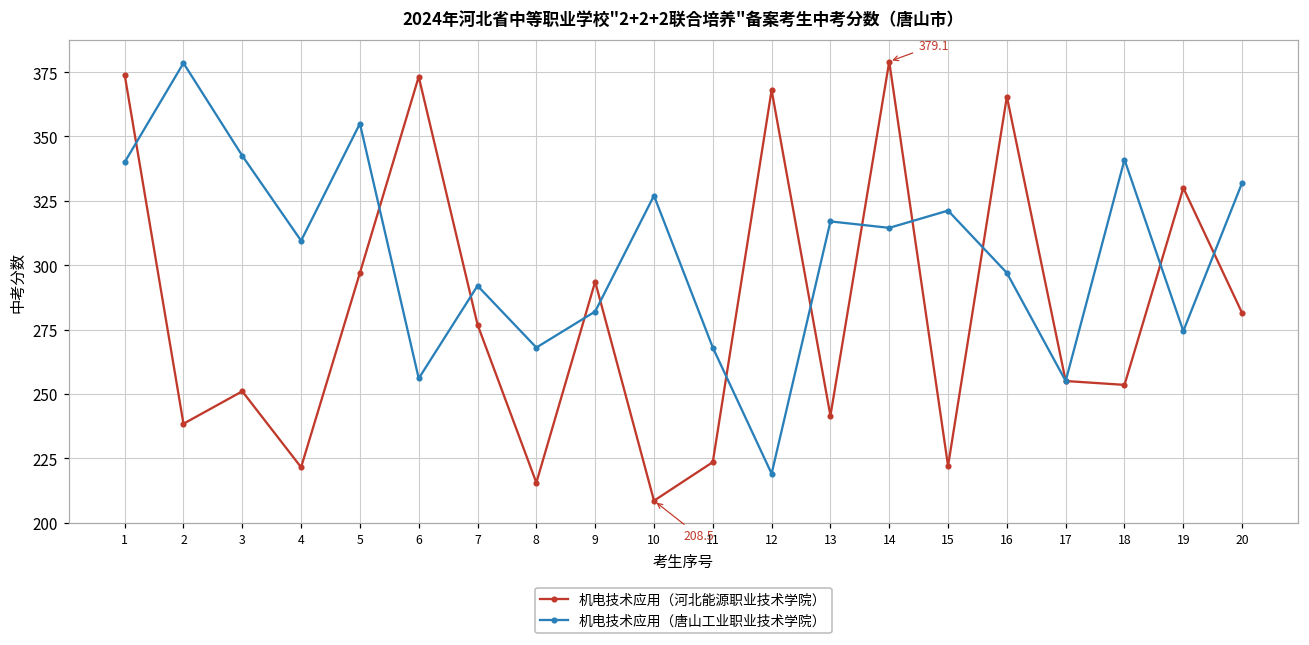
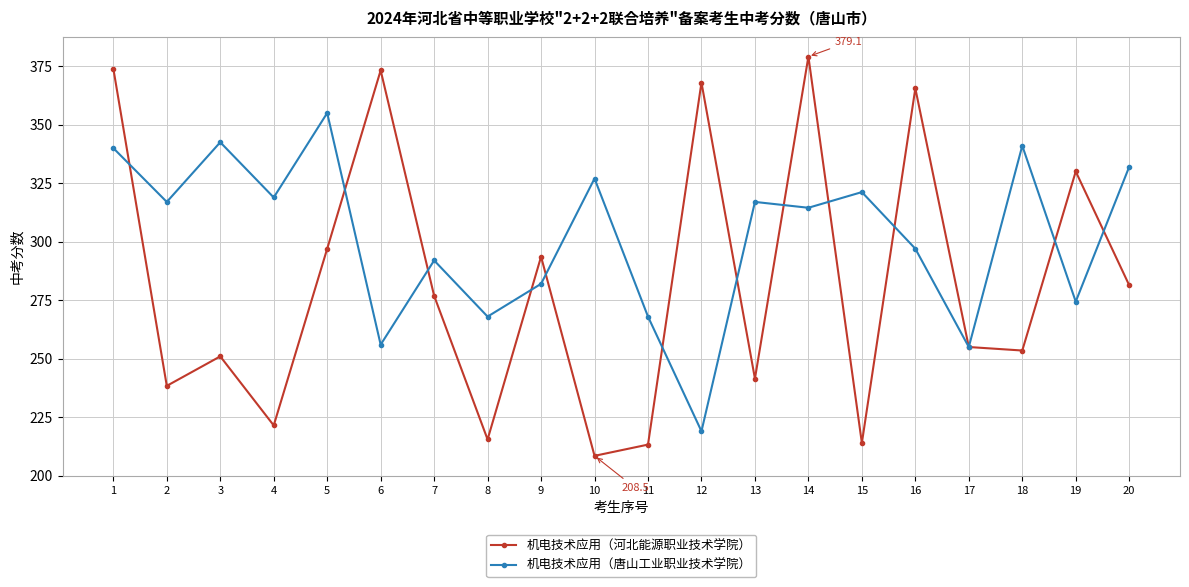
机电技术应用（唐山工业职业技术学院）, 2: 379 -> 317
机电技术应用（唐山工业职业技术学院）, 4: 310 -> 319
机电技术应用（河北能源职业技术学院）, 11: 224 -> 213
机电技术应用（河北能源职业技术学院）, 15: 222 -> 214
